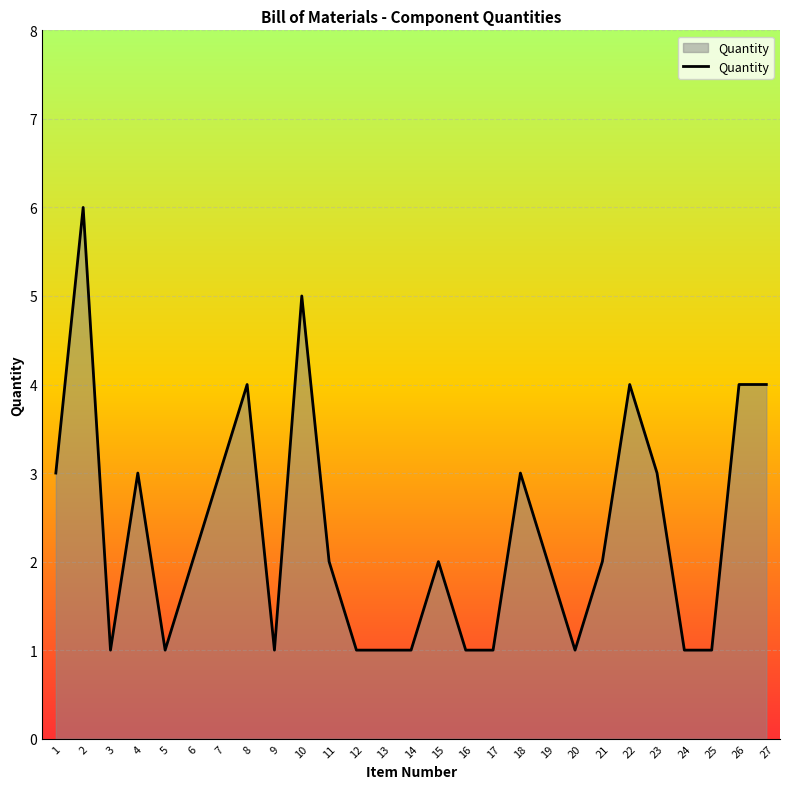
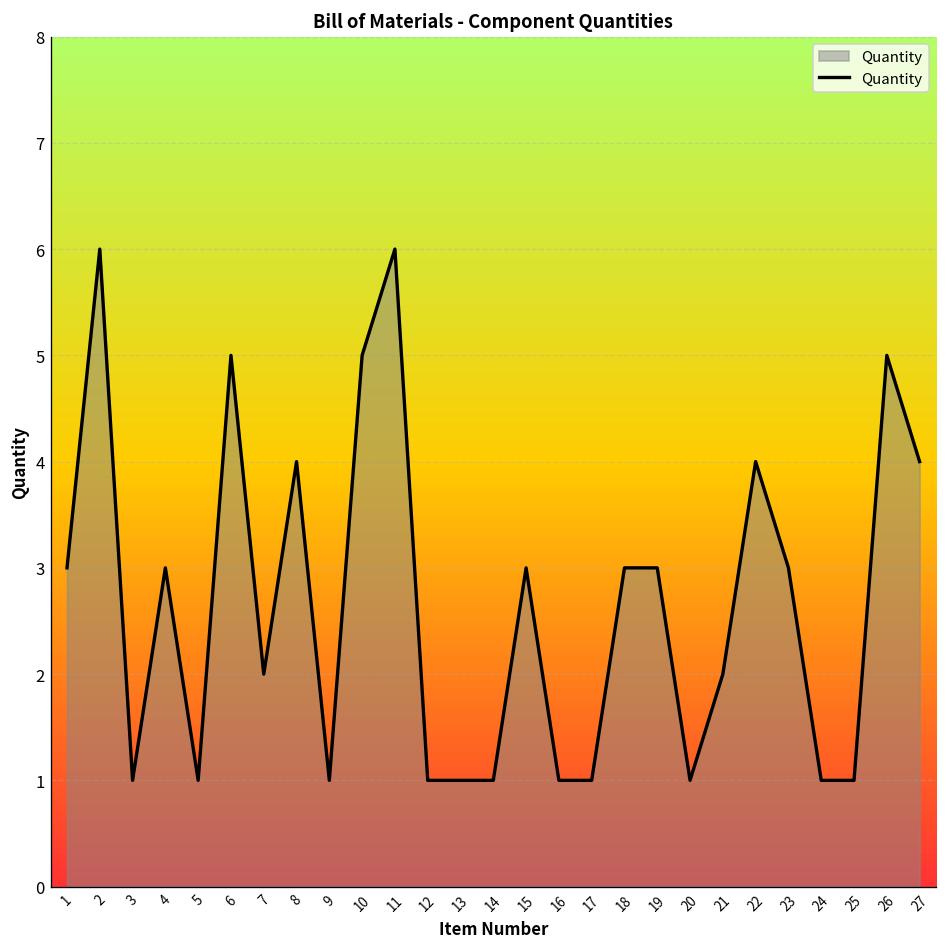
6: 2 -> 5
7: 3 -> 2
11: 2 -> 6
15: 2 -> 3
19: 2 -> 3
26: 4 -> 5
